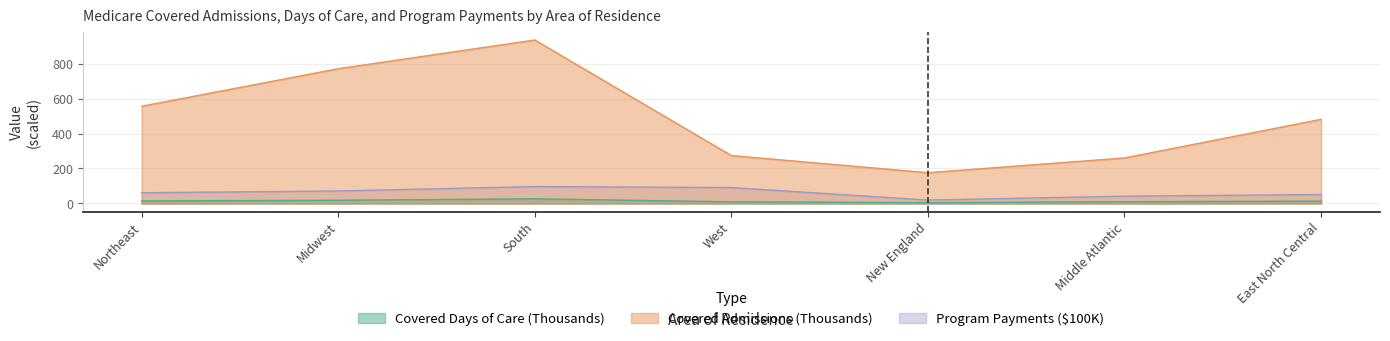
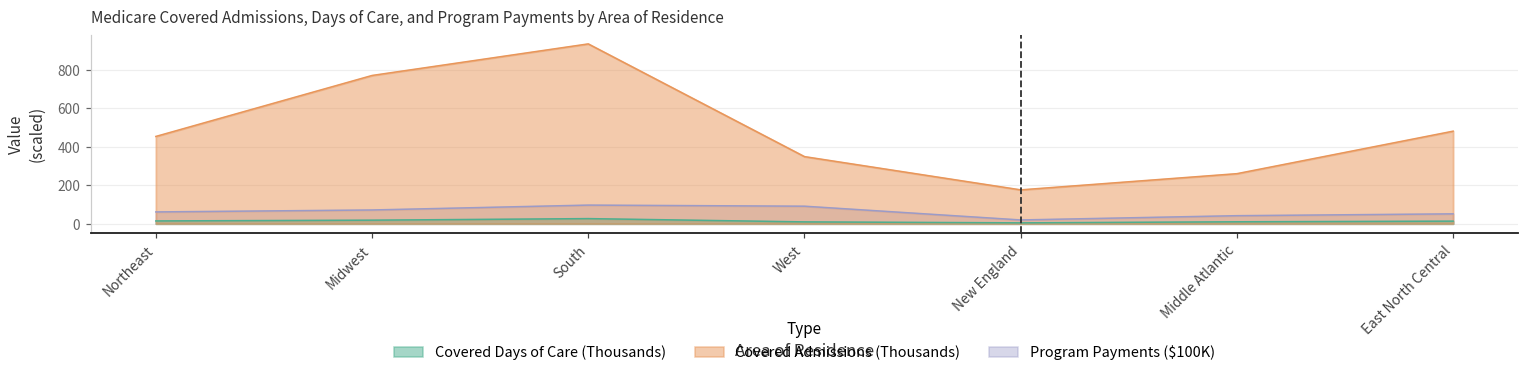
Covered Admissions (Thousands), Northeast: 560 -> 450
Covered Admissions (Thousands), West: 270 -> 350
